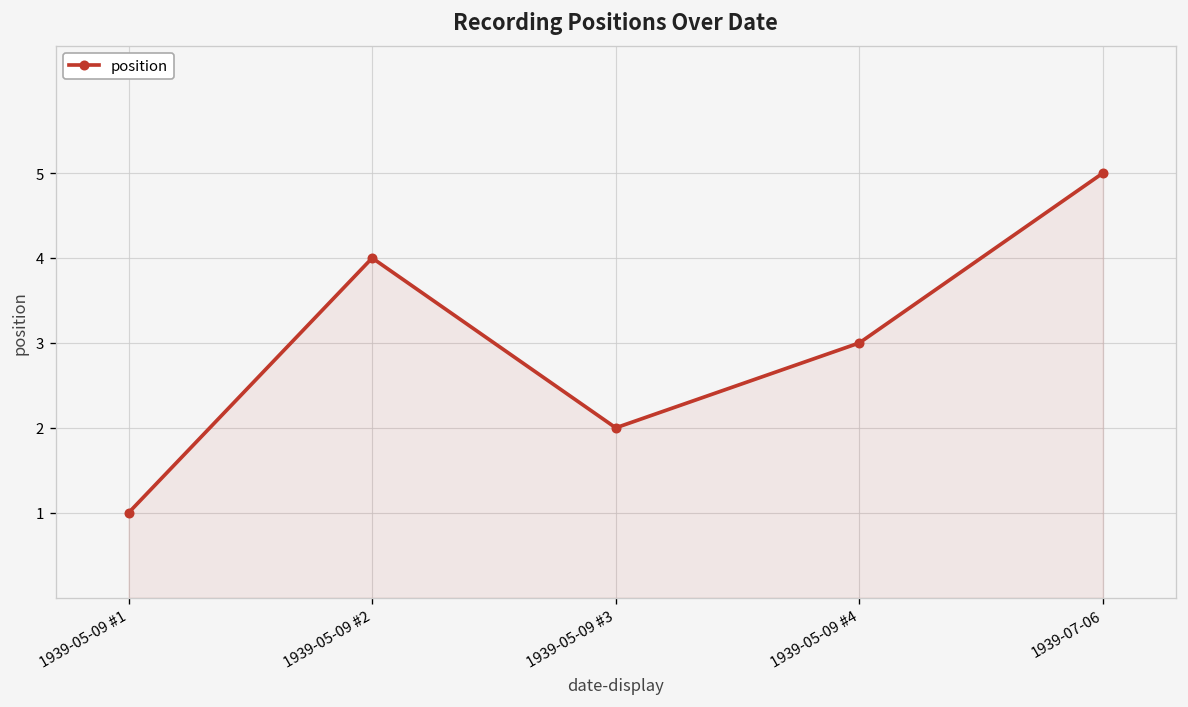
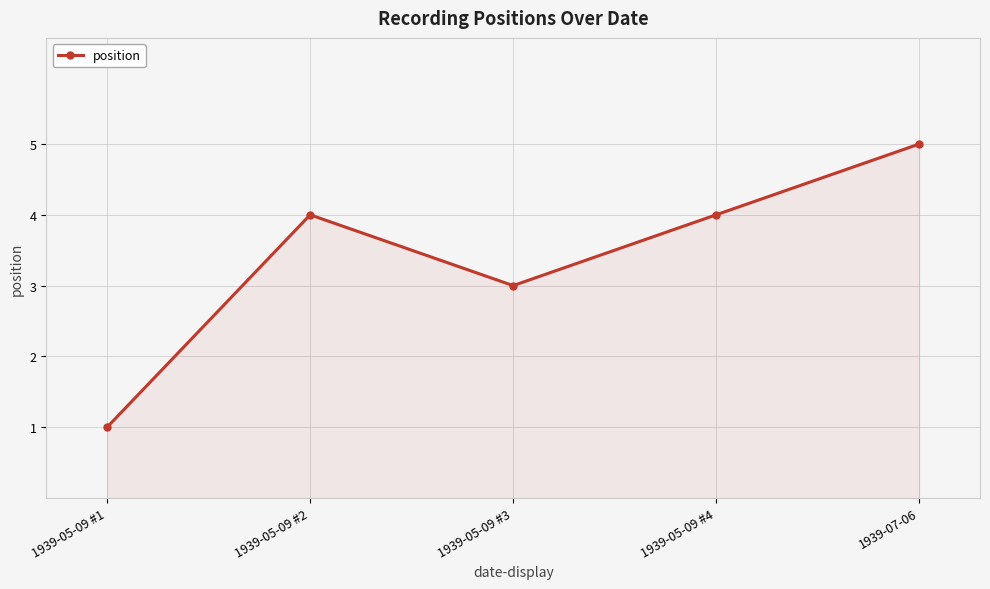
1939-05-09 #3: 2 -> 3
1939-05-09 #4: 3 -> 4
